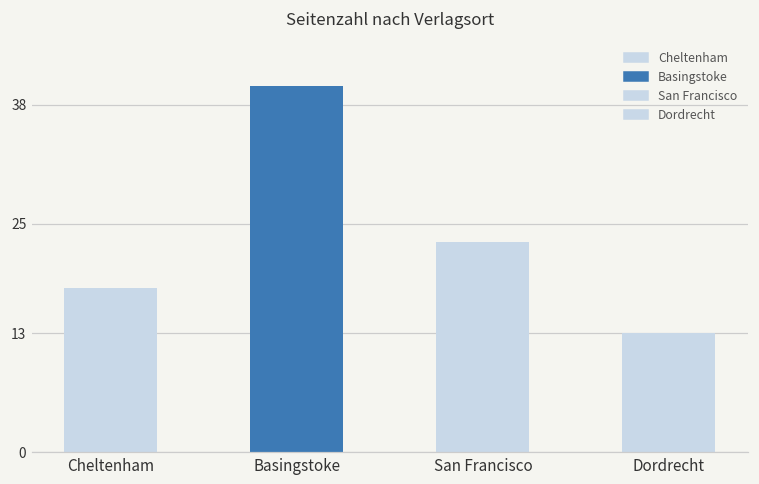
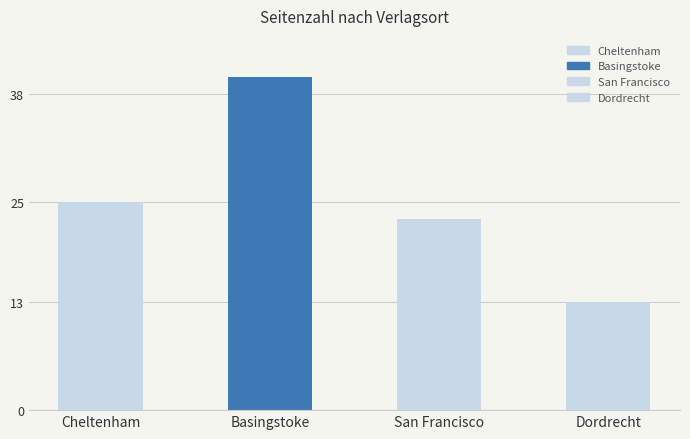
Cheltenham: 18 -> 25
